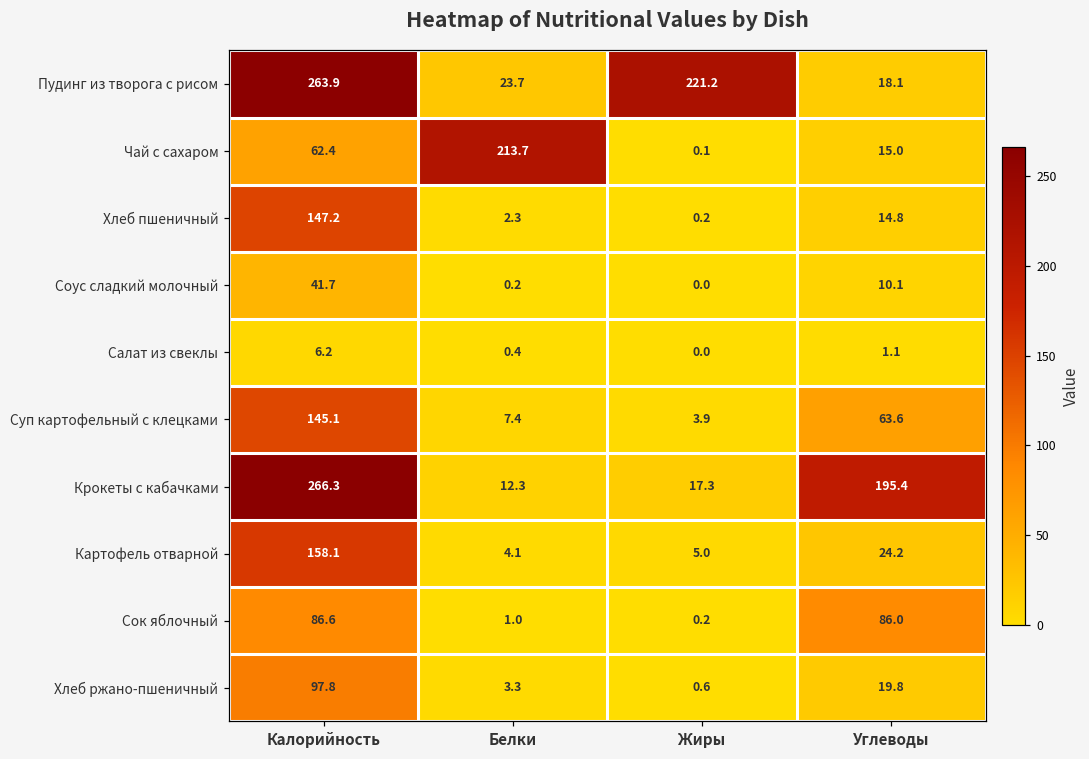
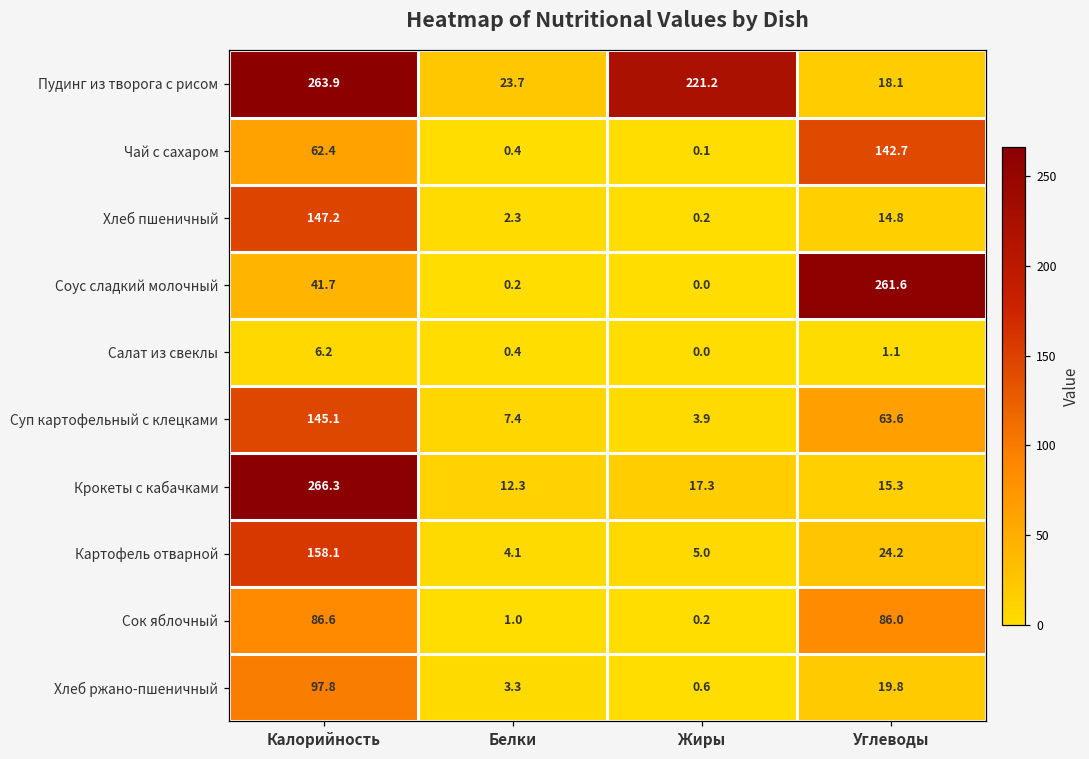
Чай с сахаром, Белки: 213.7 -> 0.4
Чай с сахаром, Углеводы: 15.0 -> 142.7
Соус сладкий молочный, Углеводы: 10.1 -> 261.6
Крокеты с кабачками, Углеводы: 195.4 -> 15.3
